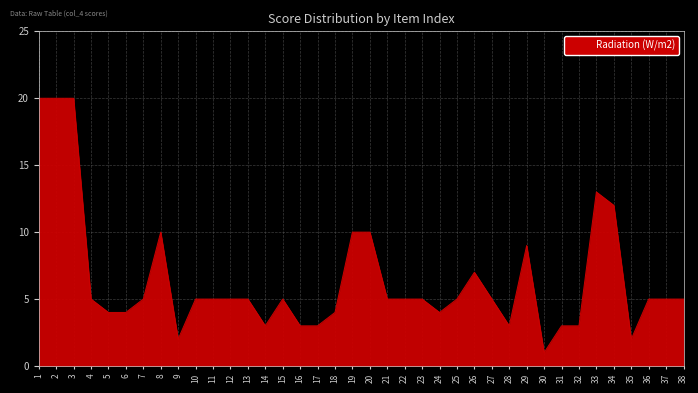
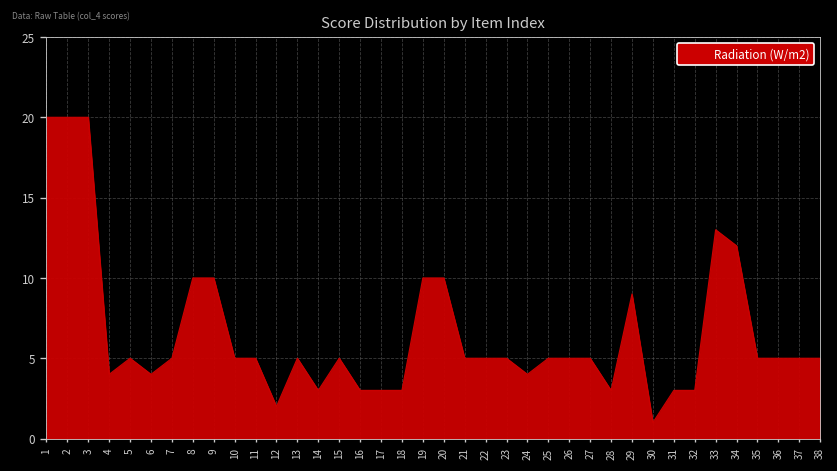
4: 5 -> 4
5: 4 -> 5
9: 2 -> 10
12: 5 -> 2
18: 4 -> 3
26: 7 -> 5
35: 2 -> 5
